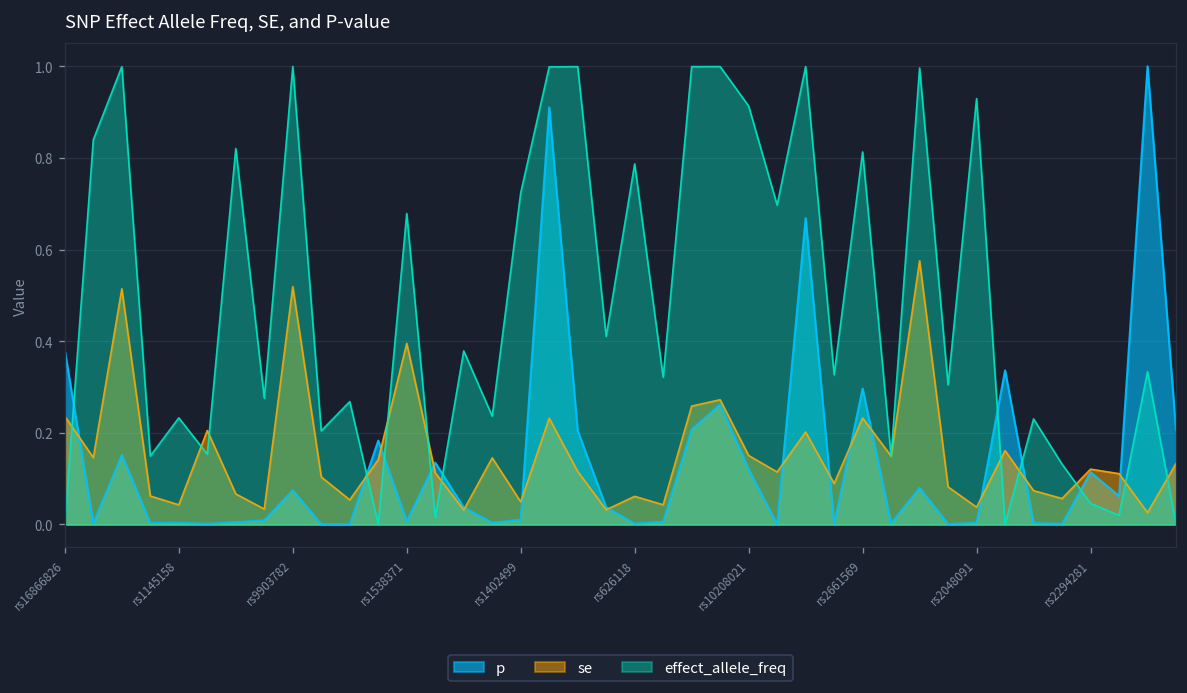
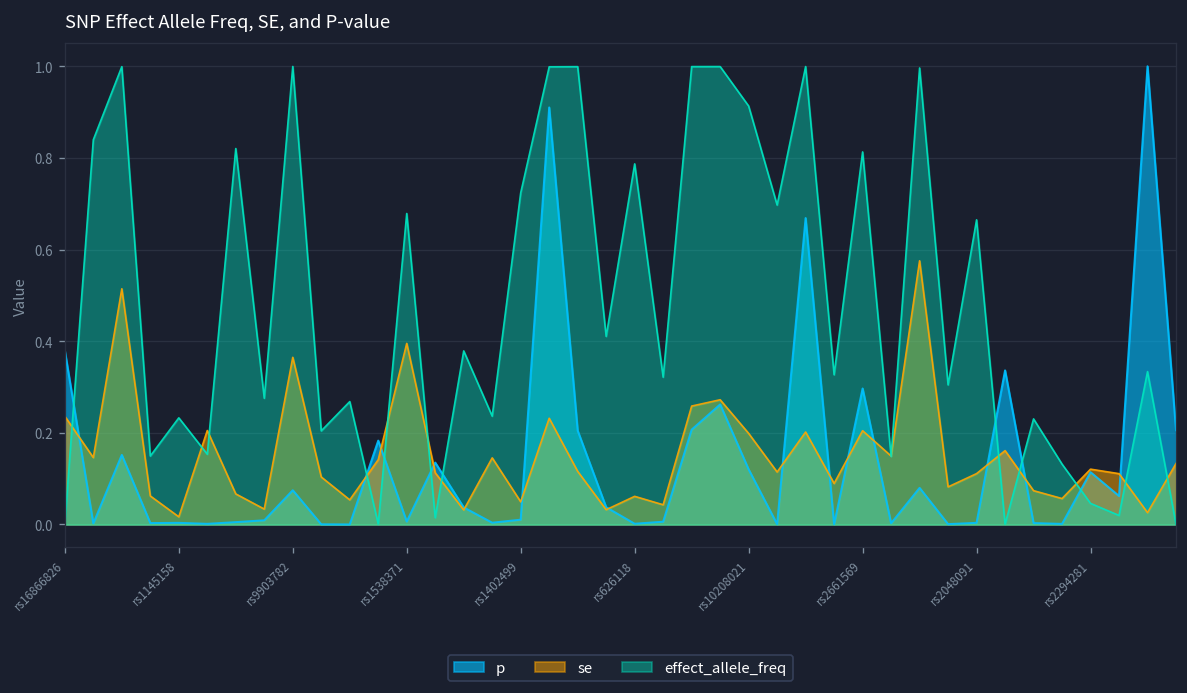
se, rs1145158: 0.04 -> 0.02
se, rs9903782: 0.52 -> 0.36
se, rs10208021: 0.15 -> 0.20
se, rs2661569: 0.23 -> 0.20
se, rs2048091: 0.04 -> 0.11
effect_allele_freq, rs2048091: 0.93 -> 0.66
